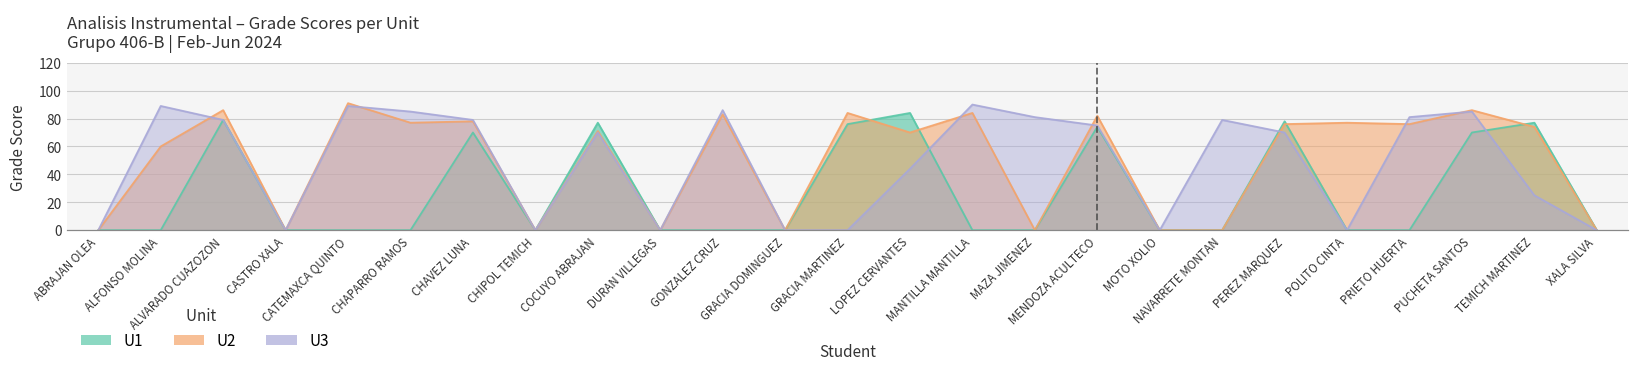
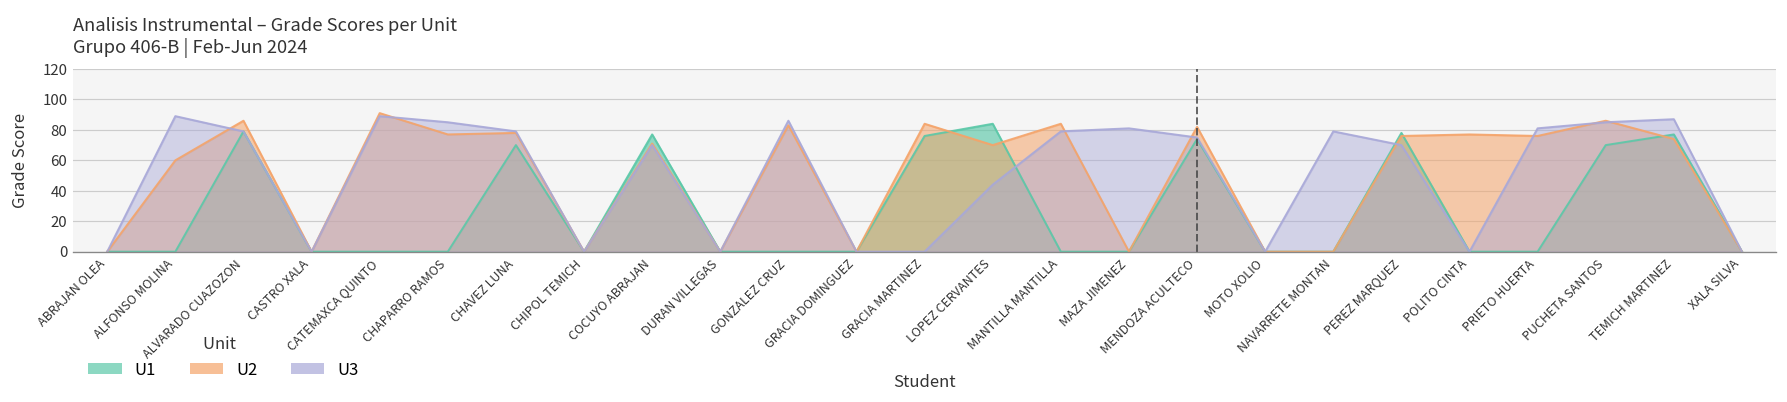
U3, MANTILLA MANTILLA: 90 -> 79
U3, TEMICH MARTINEZ: 25 -> 87
